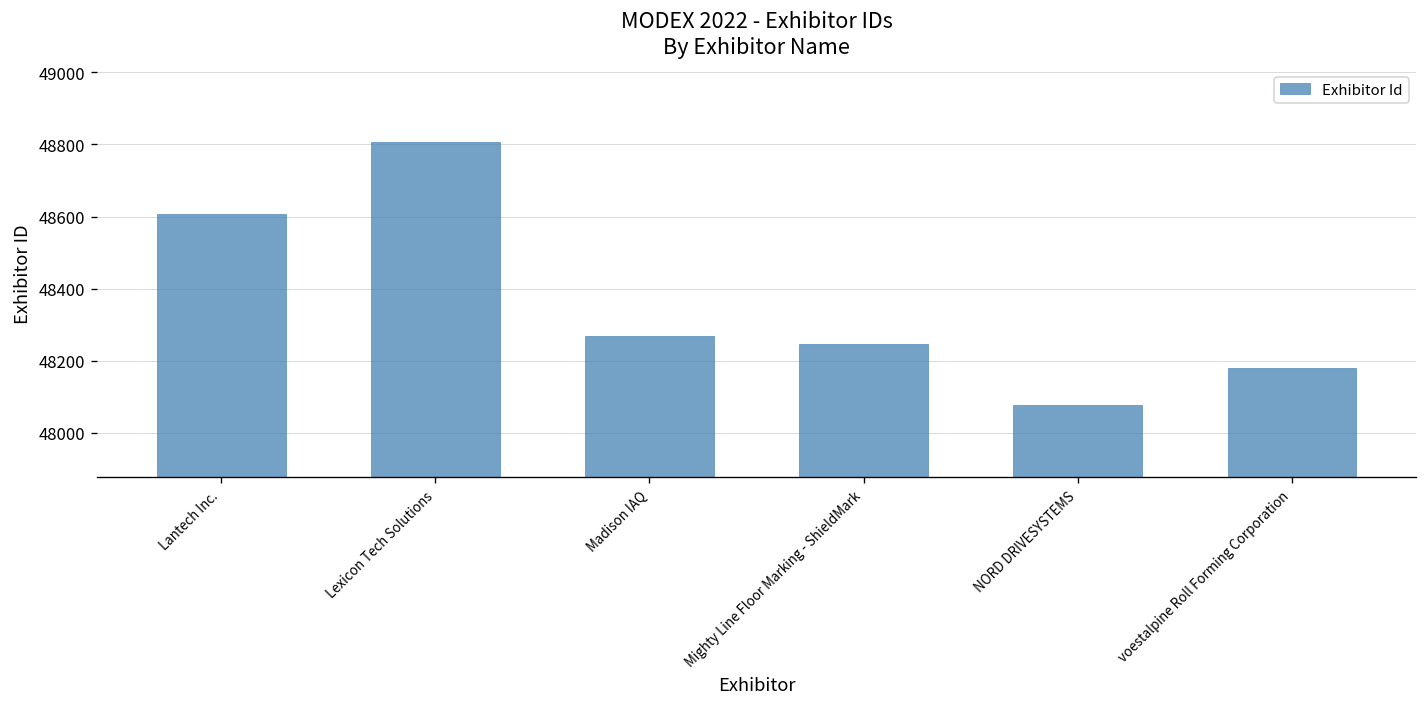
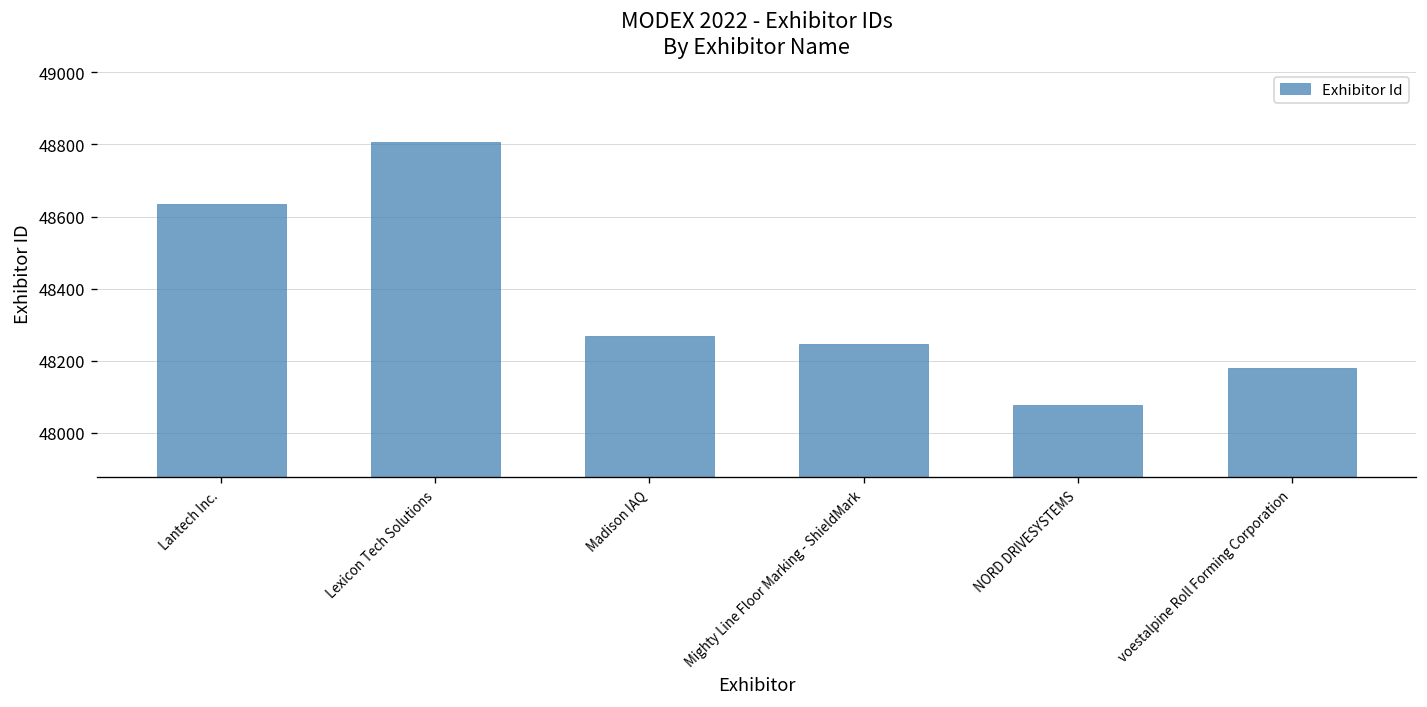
Lantech Inc.: 48610 -> 48640
